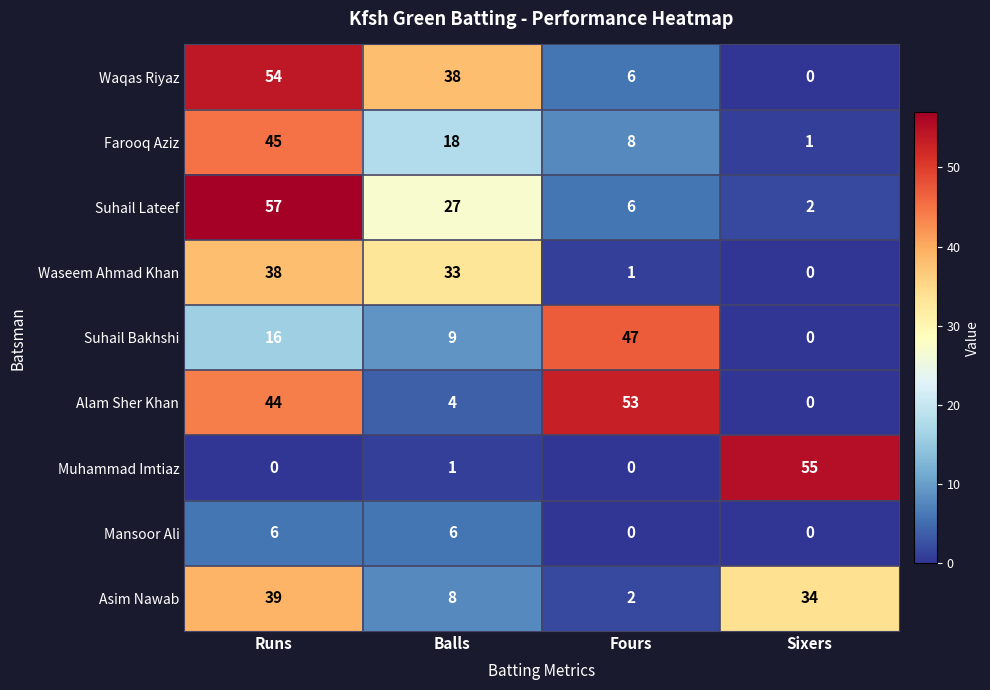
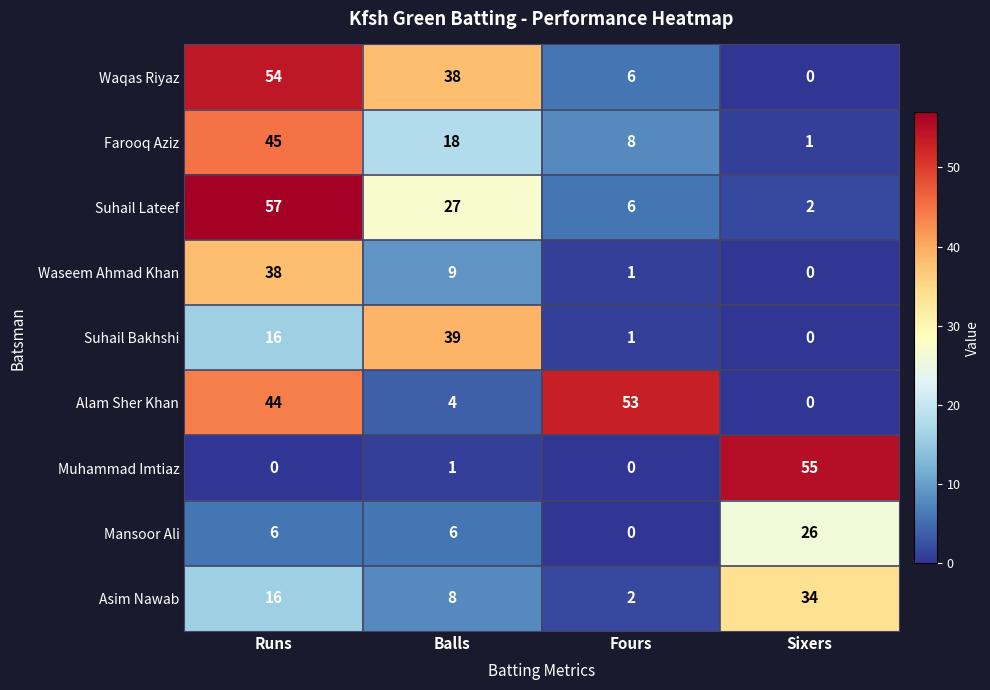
Waseem Ahmad Khan, Balls: 33 -> 9
Suhail Bakhshi, Balls: 9 -> 39
Suhail Bakhshi, Fours: 47 -> 1
Mansoor Ali, Sixers: 0 -> 26
Asim Nawab, Runs: 39 -> 16
